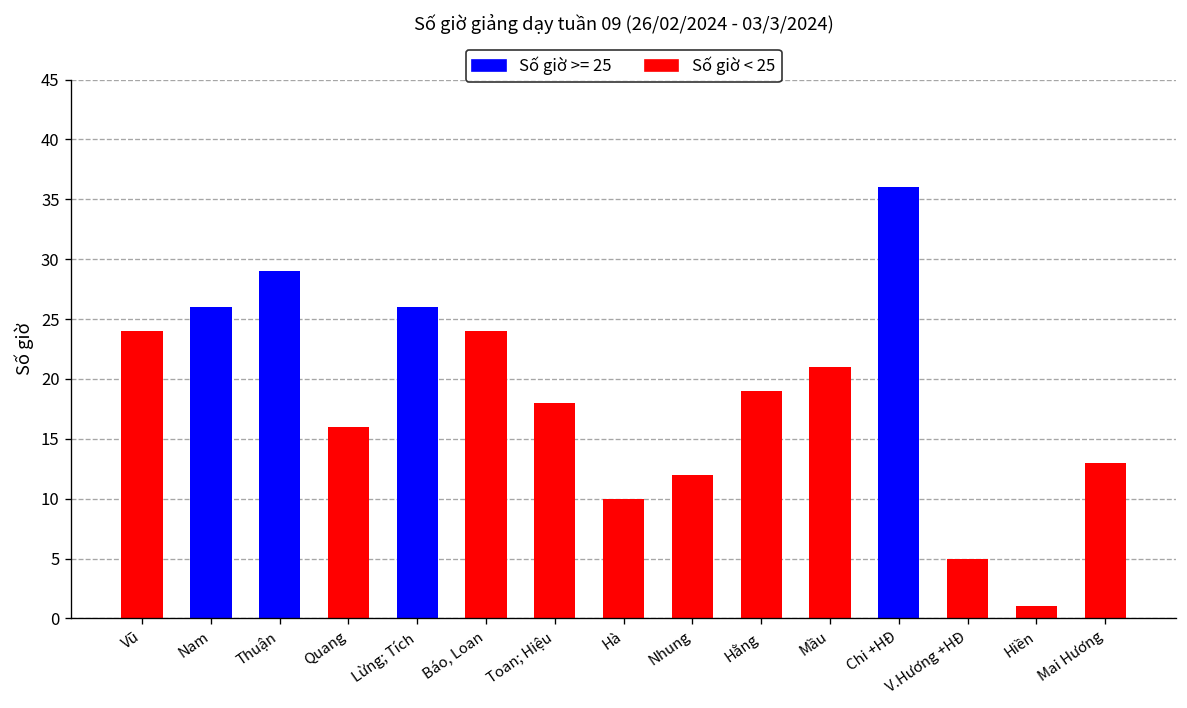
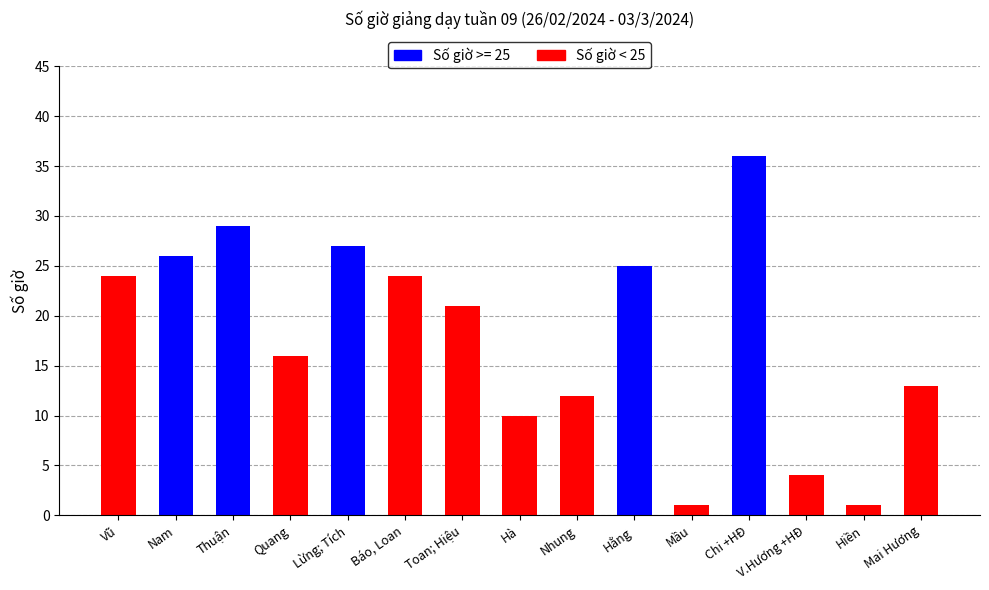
Lừng; Tích: 26 -> 27
Toan; Hiệu: 18 -> 21
Hằng: 19 -> 25
Mầu: 21 -> 1
V.Hương +HĐ: 5 -> 4
